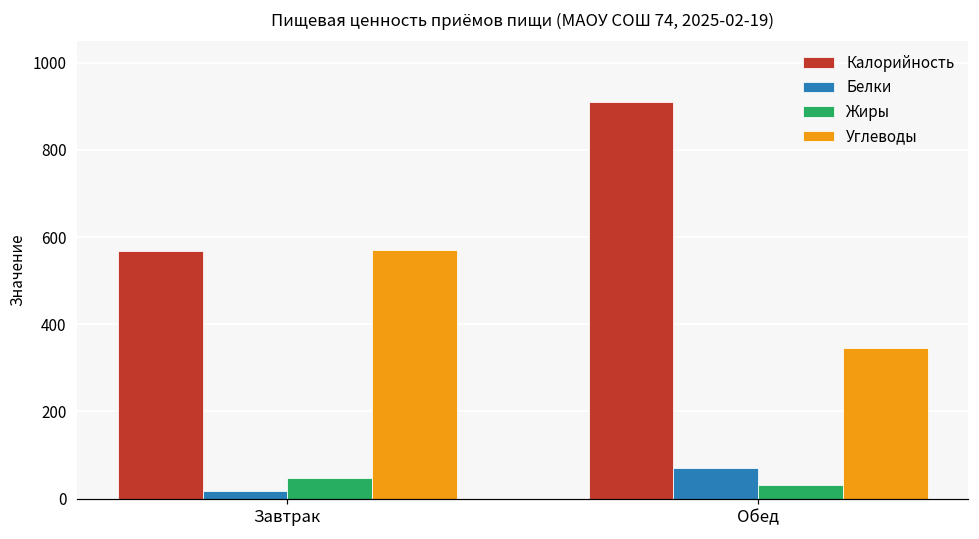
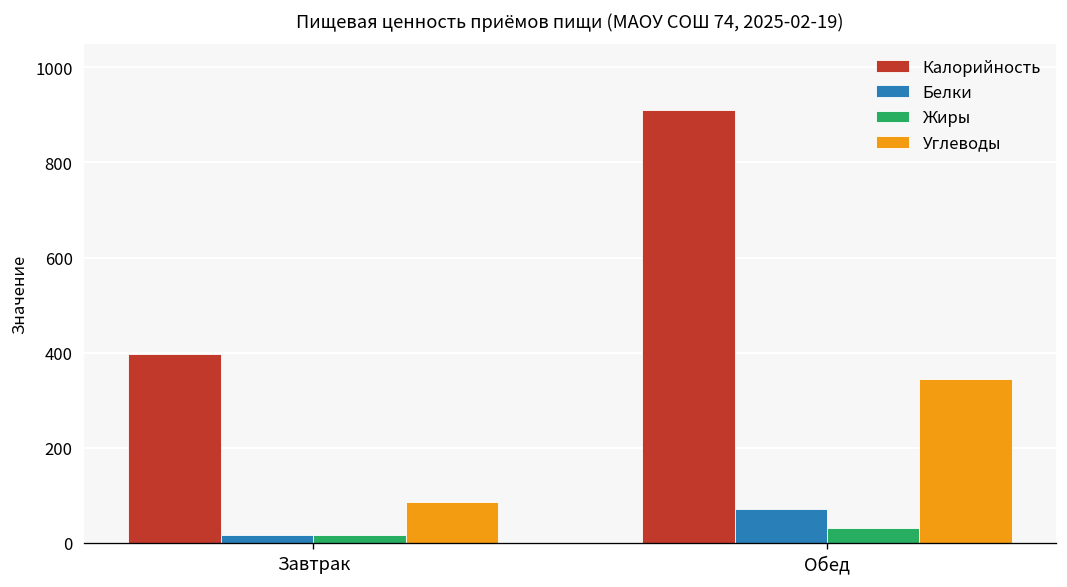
Калорийность, Завтрак: 570 -> 400
Жиры, Завтрак: 50 -> 20
Углеводы, Завтрак: 570 -> 90
